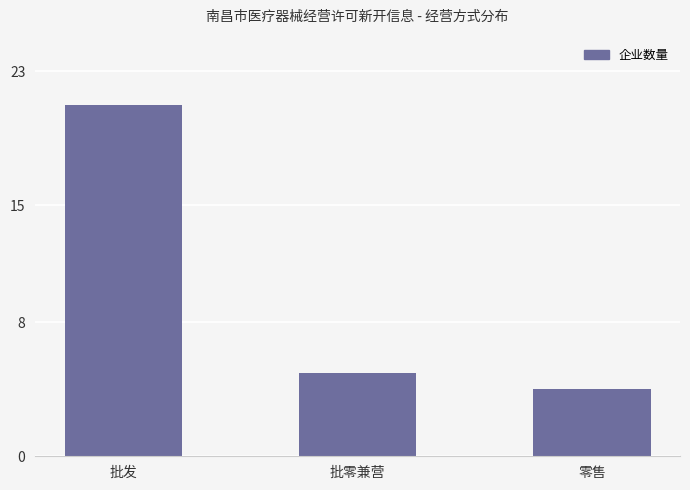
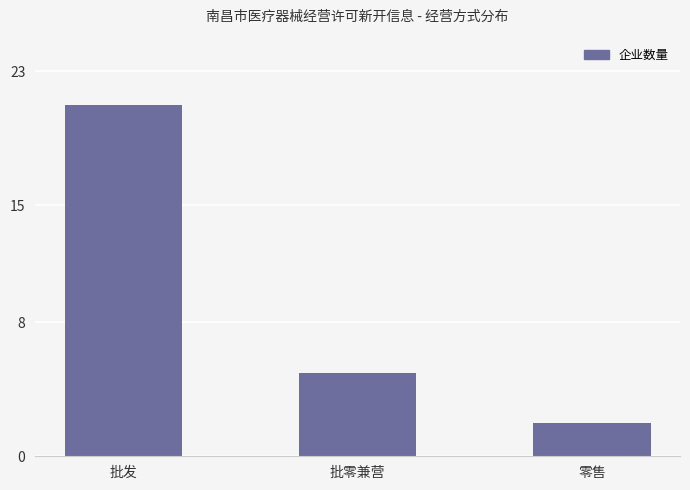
零售: 4 -> 2
